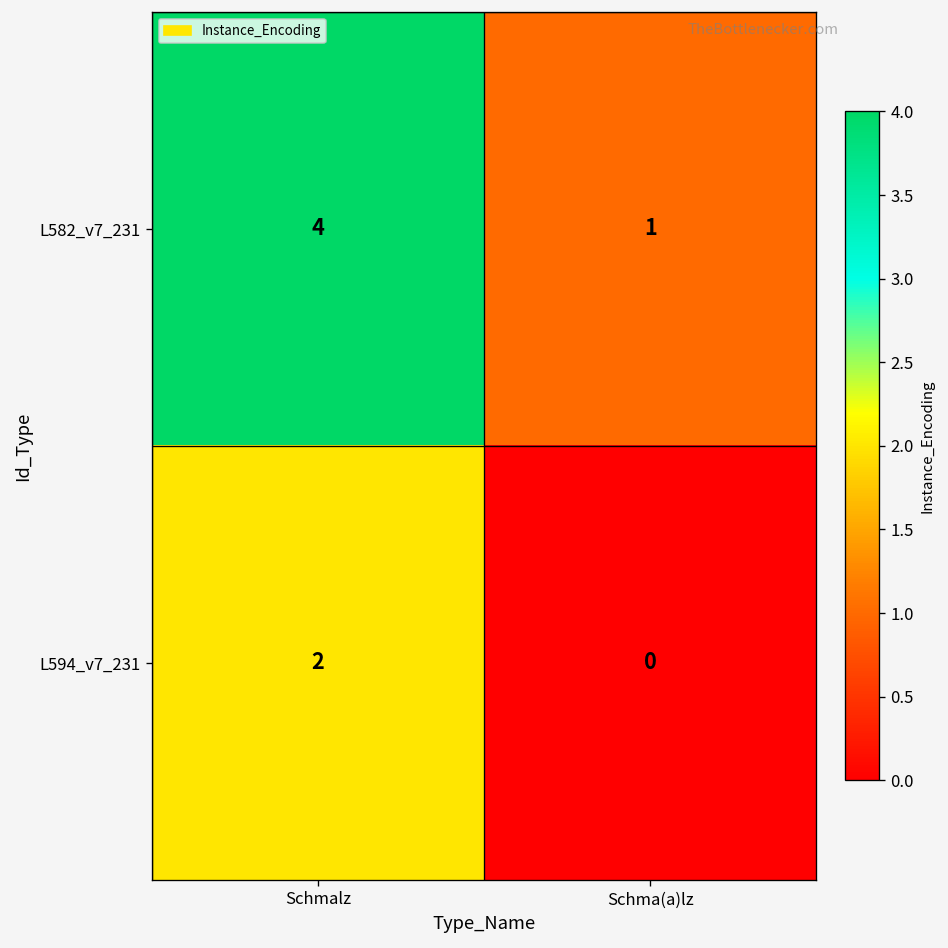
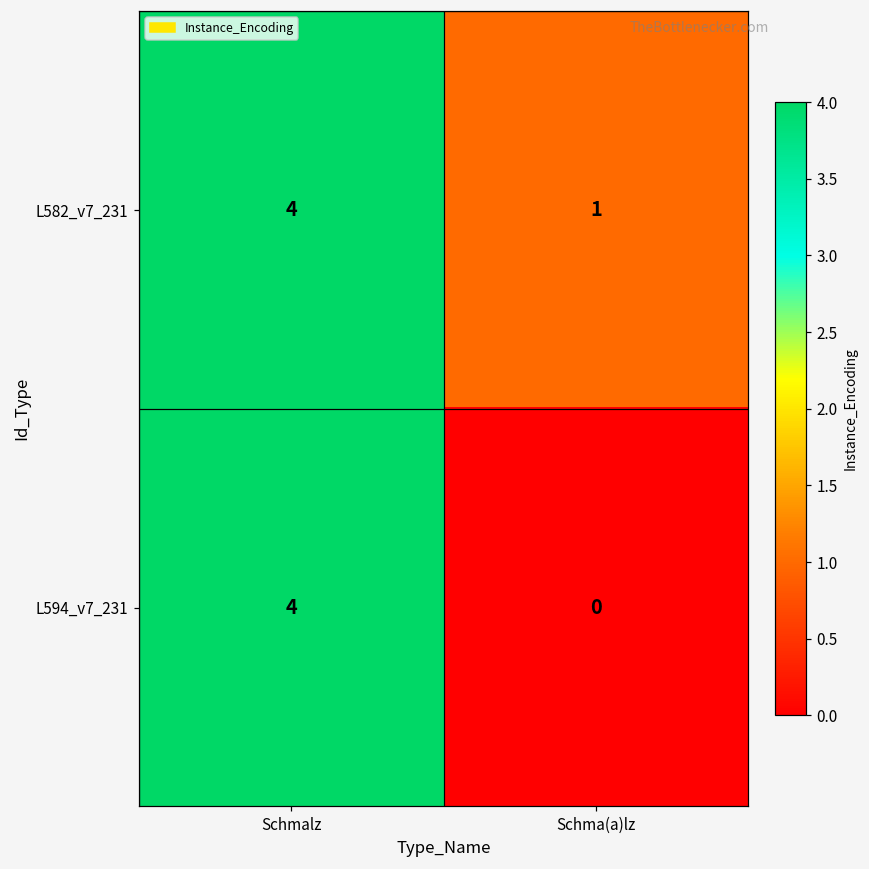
L594_v7_231, Schmalz: 2 -> 4
